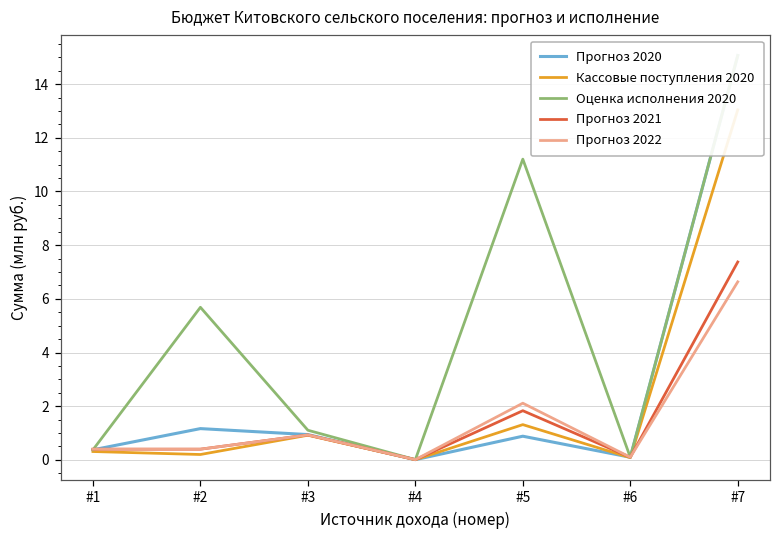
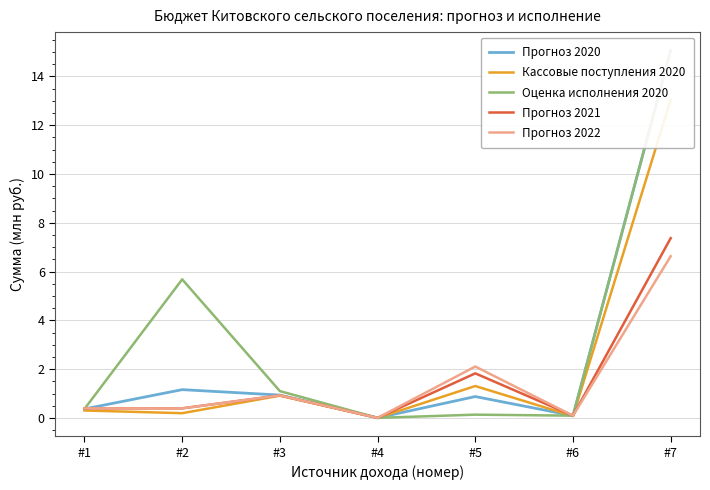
Оценка исполнения 2020, #5: 11.2 -> 0.1
